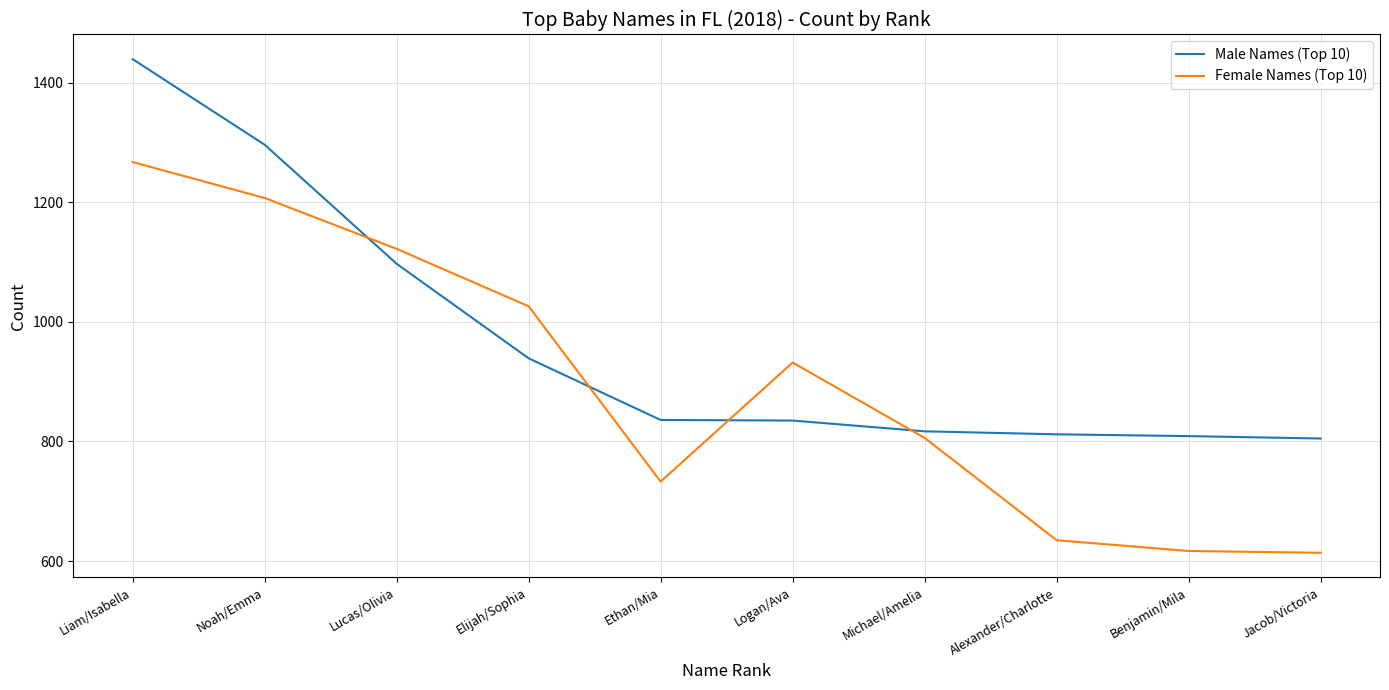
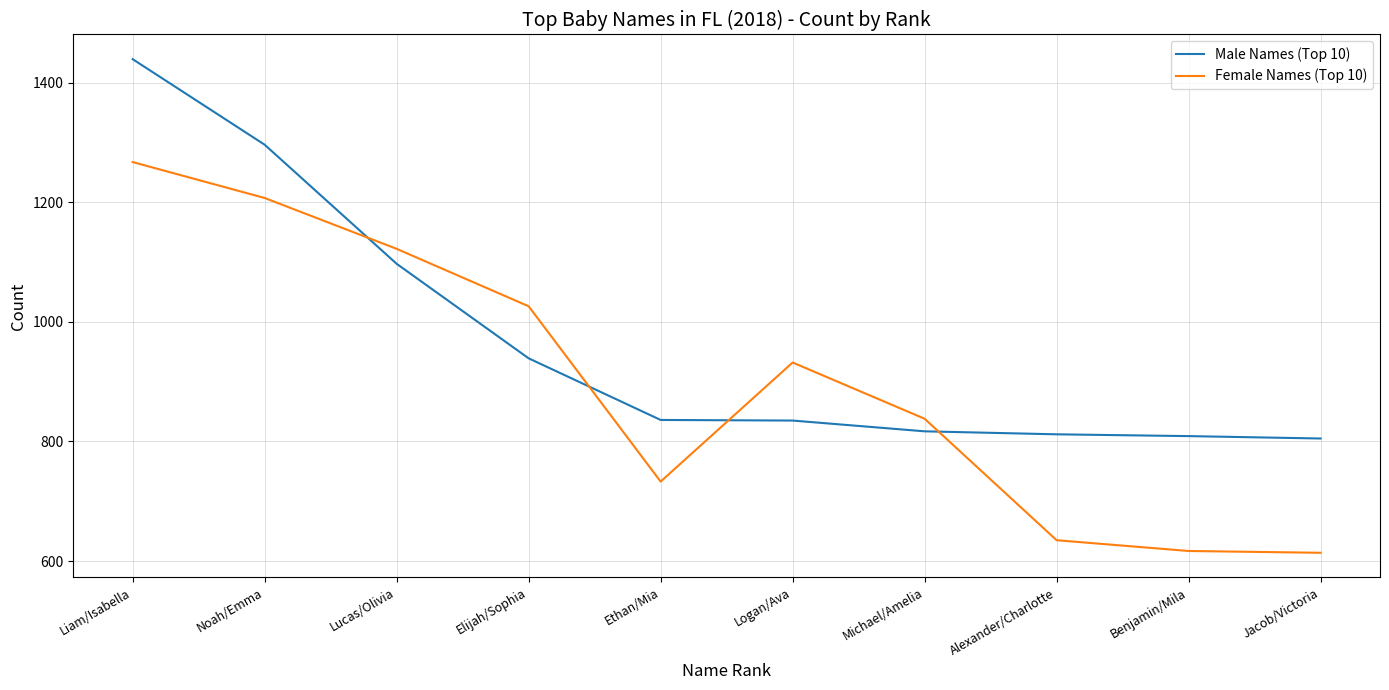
Female Names (Top 10), Michael/Amelia: 810 -> 840
